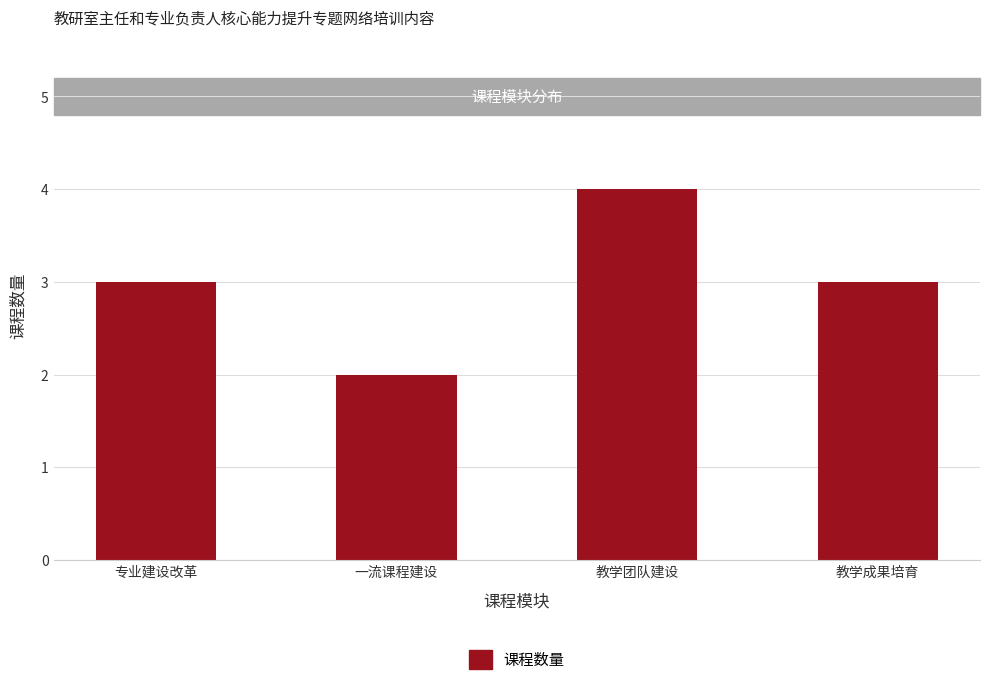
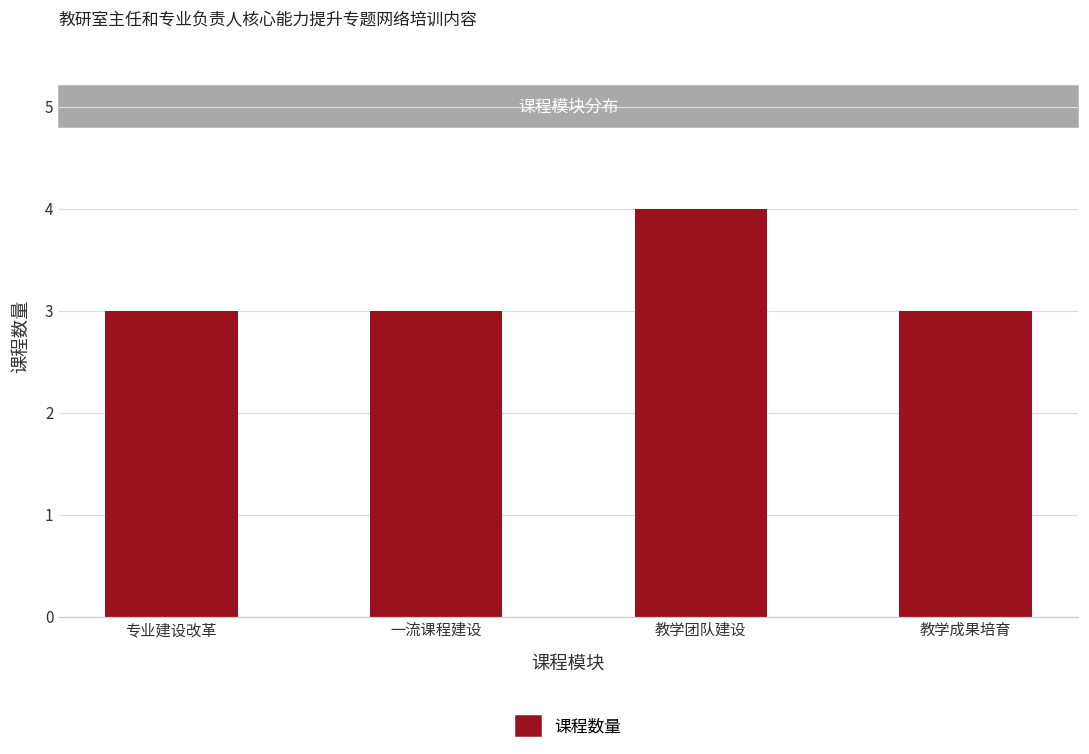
一流课程建设: 2 -> 3
